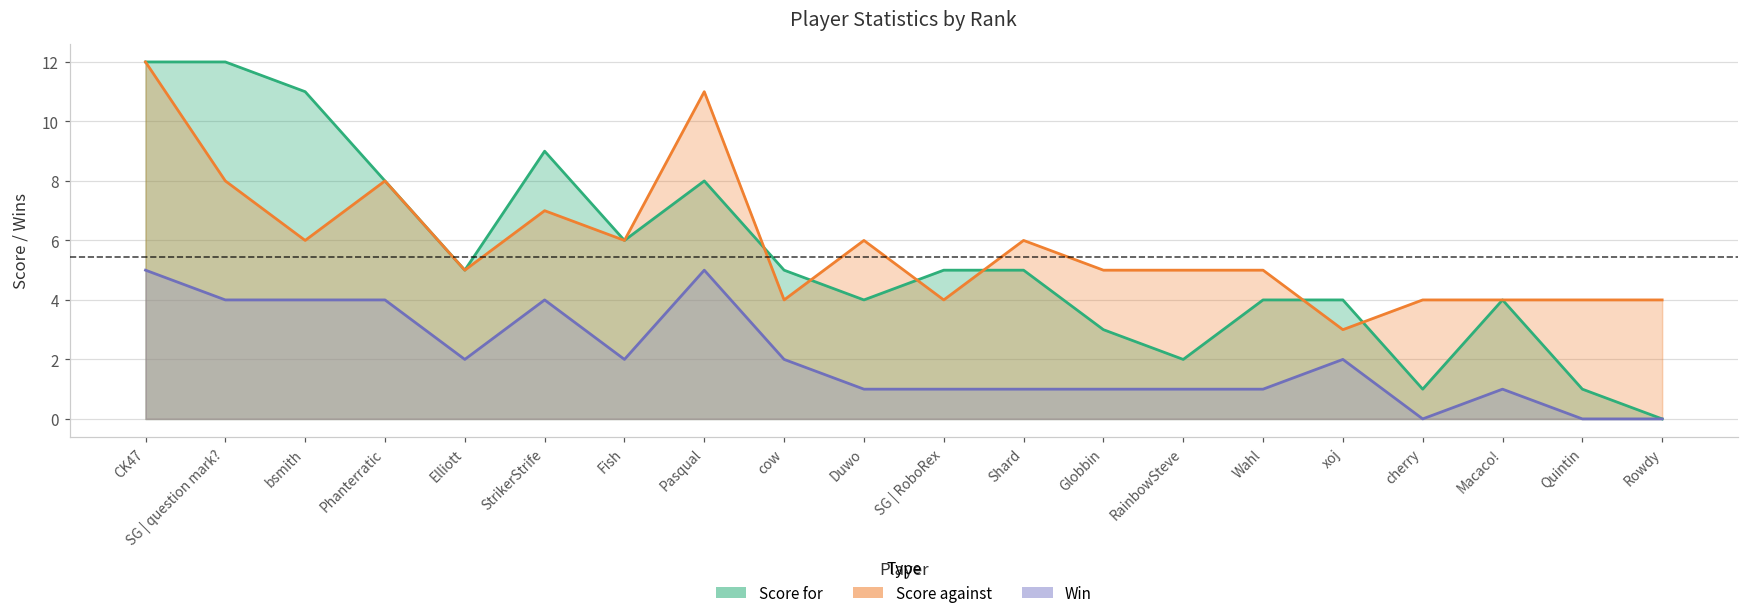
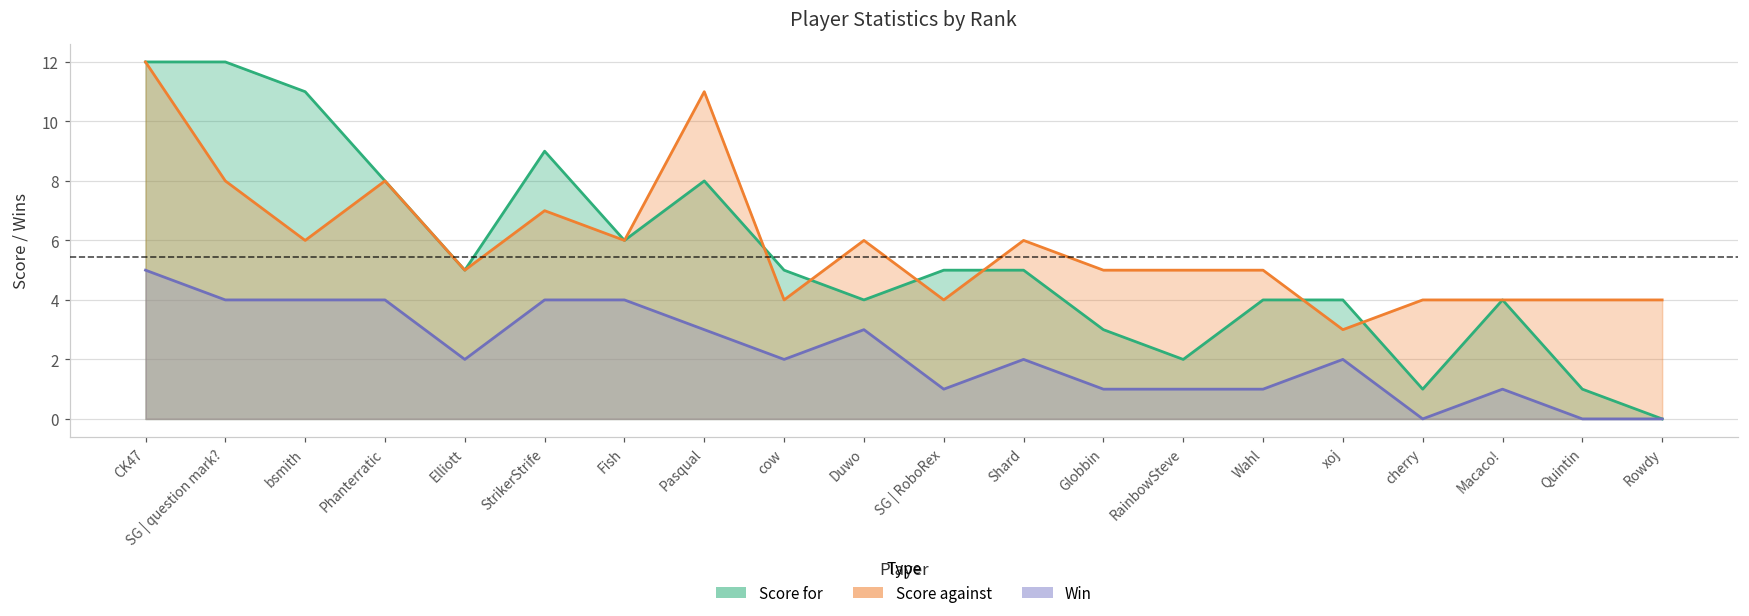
Win, Fish: 2 -> 4
Win, Pasqual: 5 -> 3
Win, Duwo: 1 -> 3
Win, Shard: 1 -> 2
